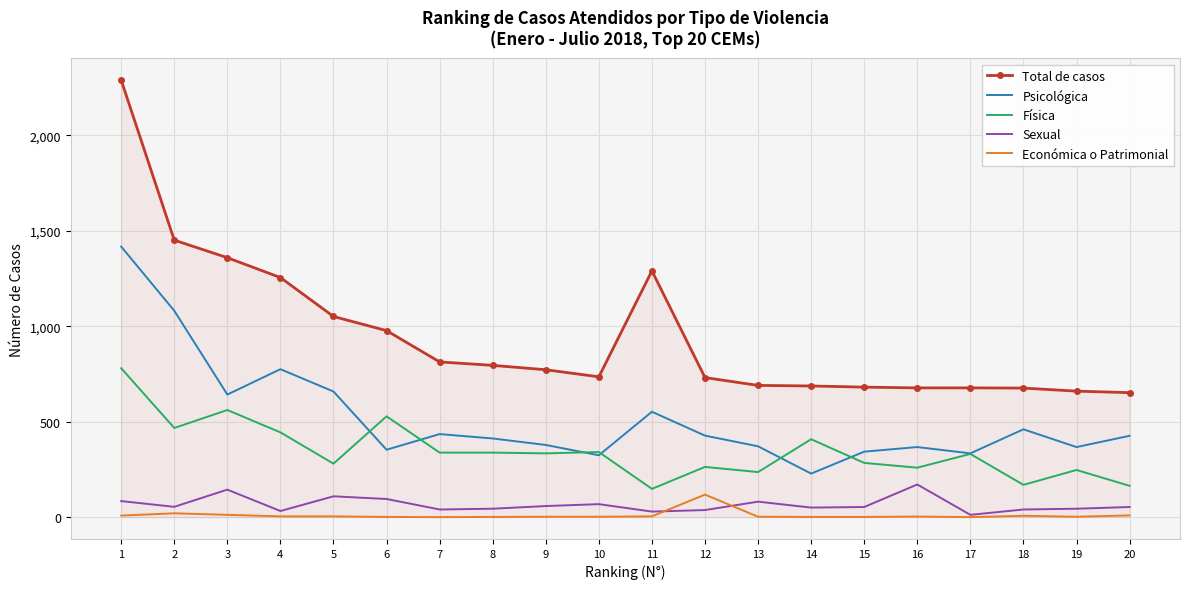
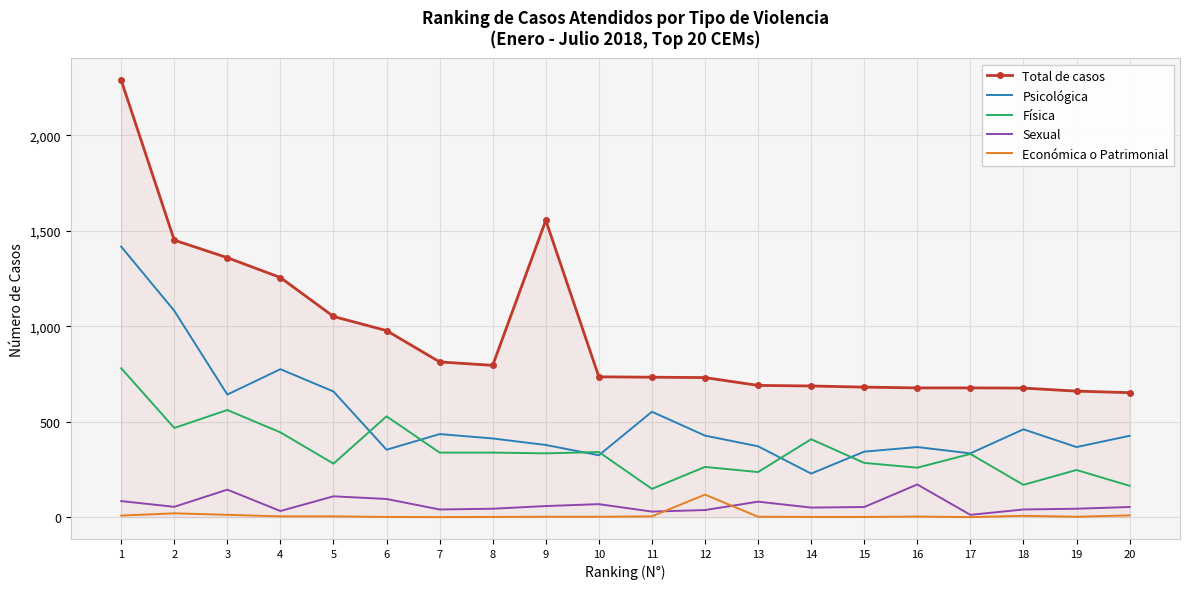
Total de casos, 9: 770 -> 1,560
Total de casos, 11: 1,290 -> 730
